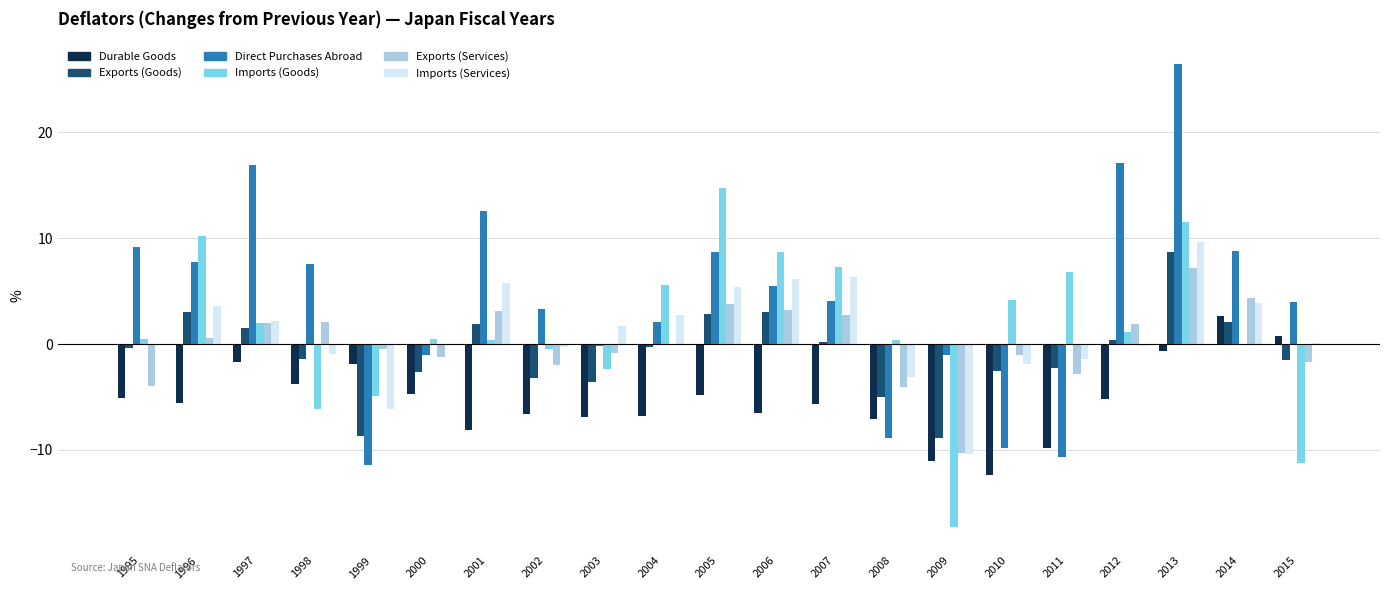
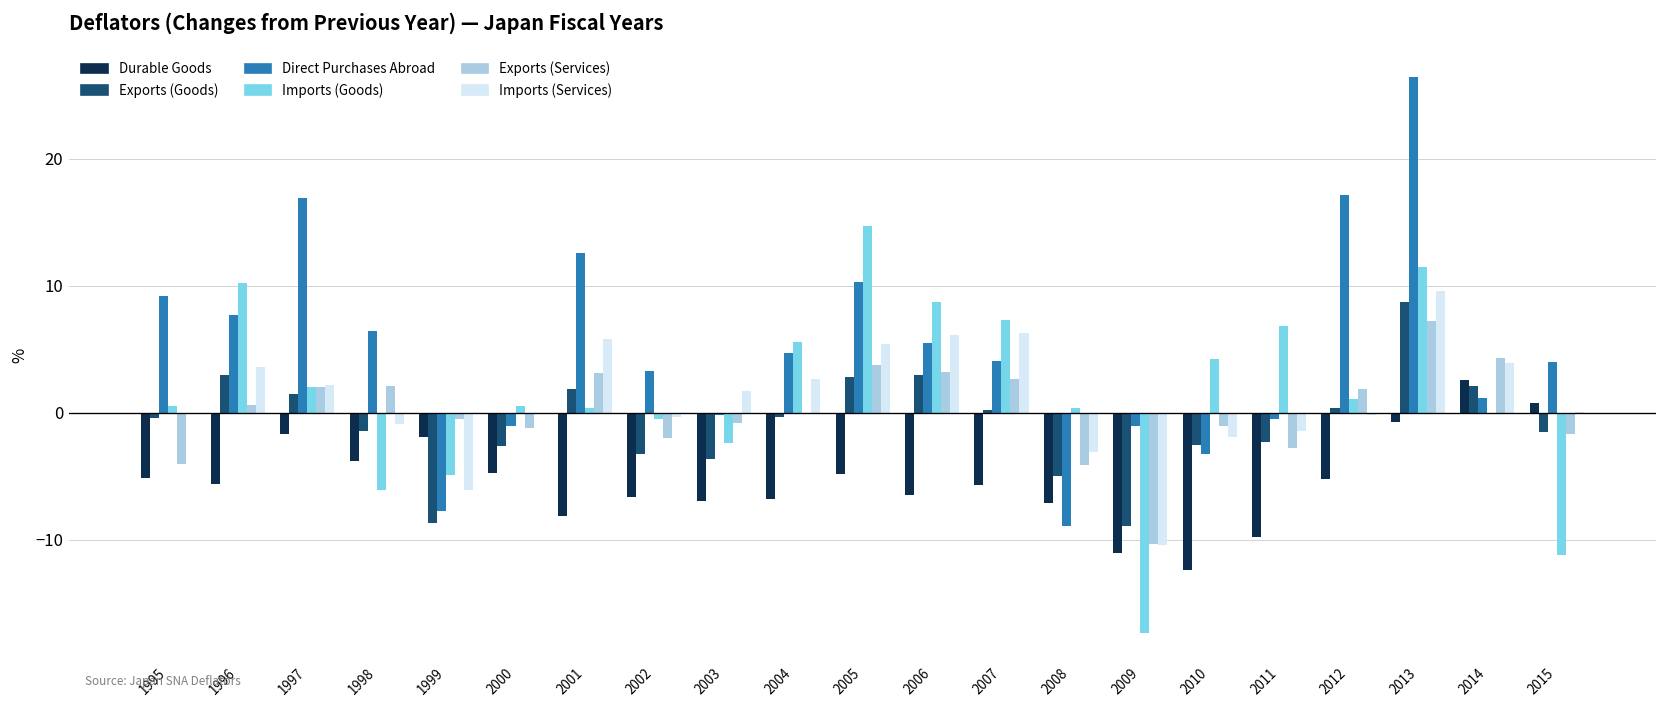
Direct Purchases Abroad, 1998: 7.6 -> 6.4
Direct Purchases Abroad, 1999: -11.4 -> -7.7
Direct Purchases Abroad, 2004: 2.1 -> 4.7
Direct Purchases Abroad, 2005: 8.7 -> 10.3
Direct Purchases Abroad, 2010: -9.8 -> -3.2
Direct Purchases Abroad, 2011: -10.7 -> -0.5
Direct Purchases Abroad, 2014: 8.8 -> 1.2
